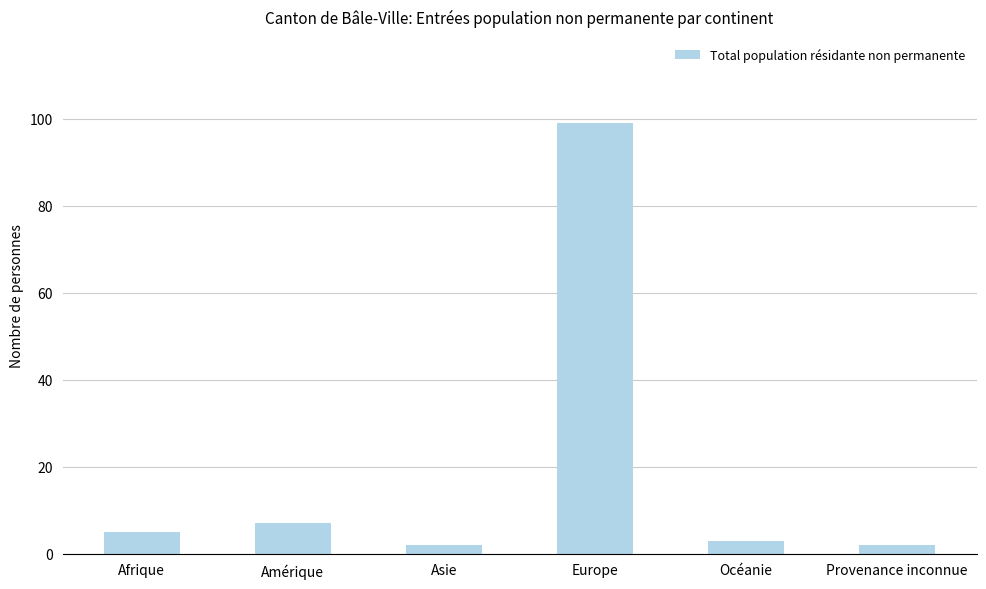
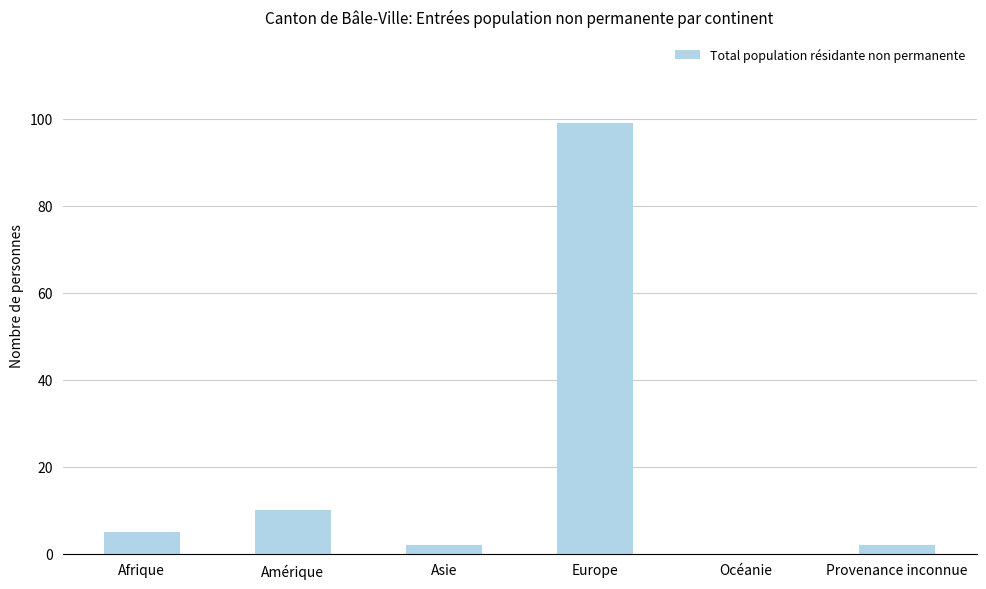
Amérique: 7 -> 10
Océanie: 3 -> 0
